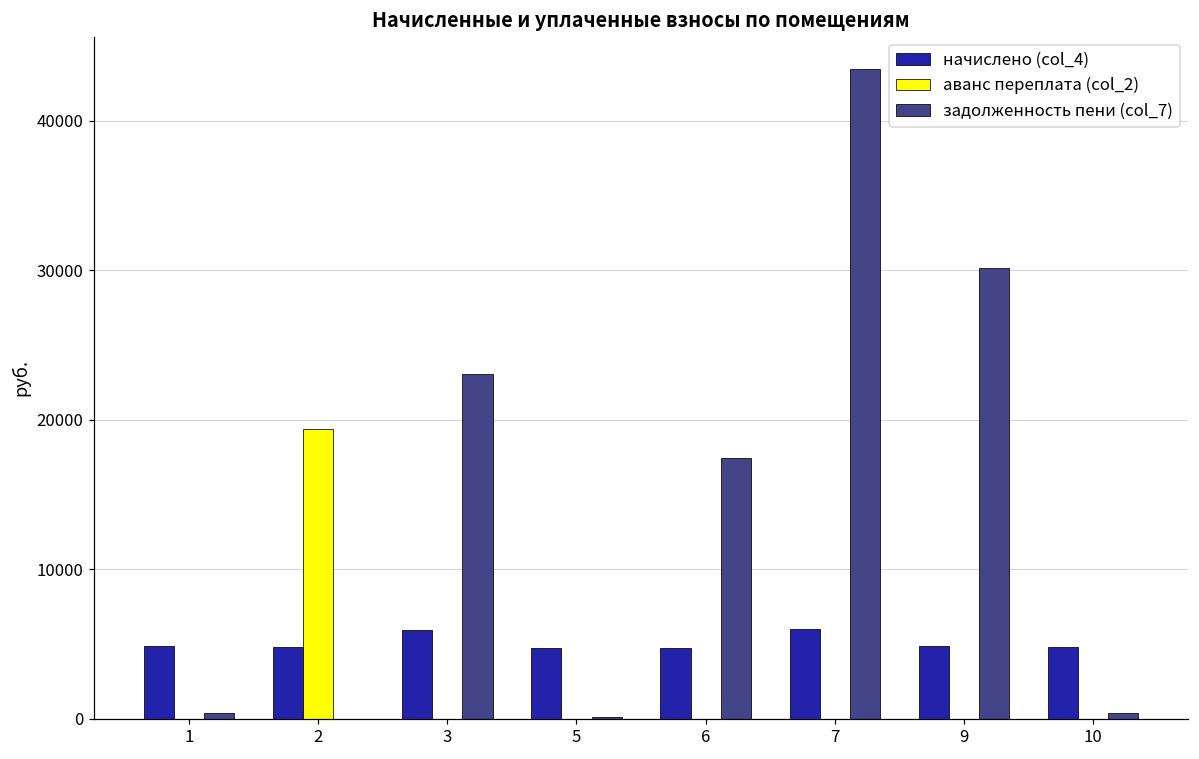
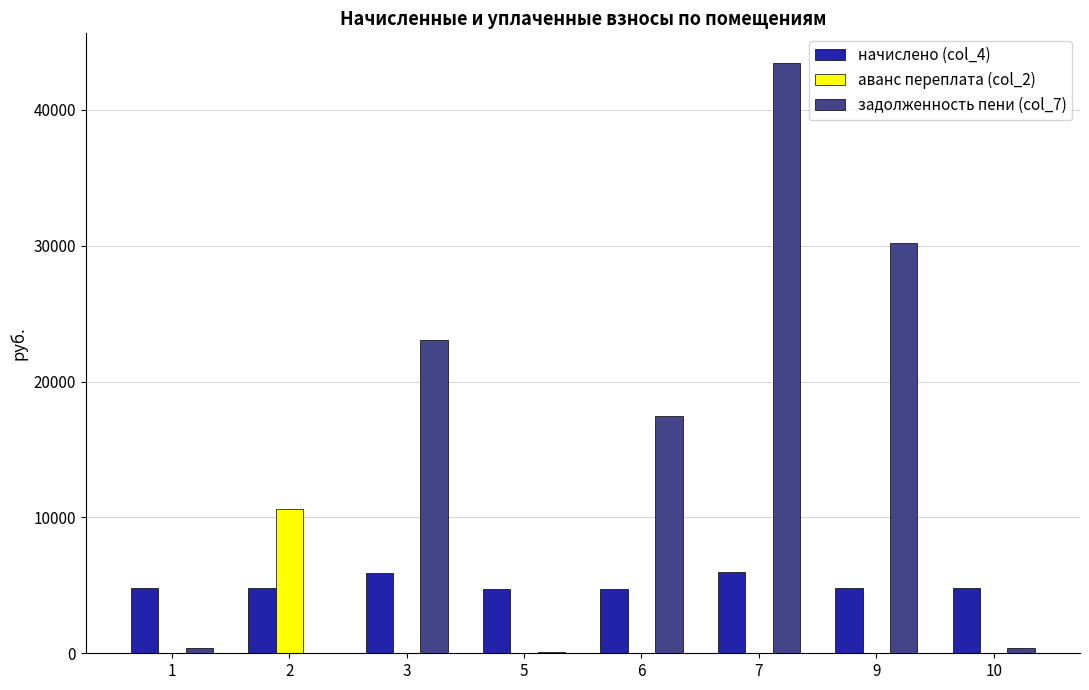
аванс переплата (col_2), 2: 19400 -> 10700
